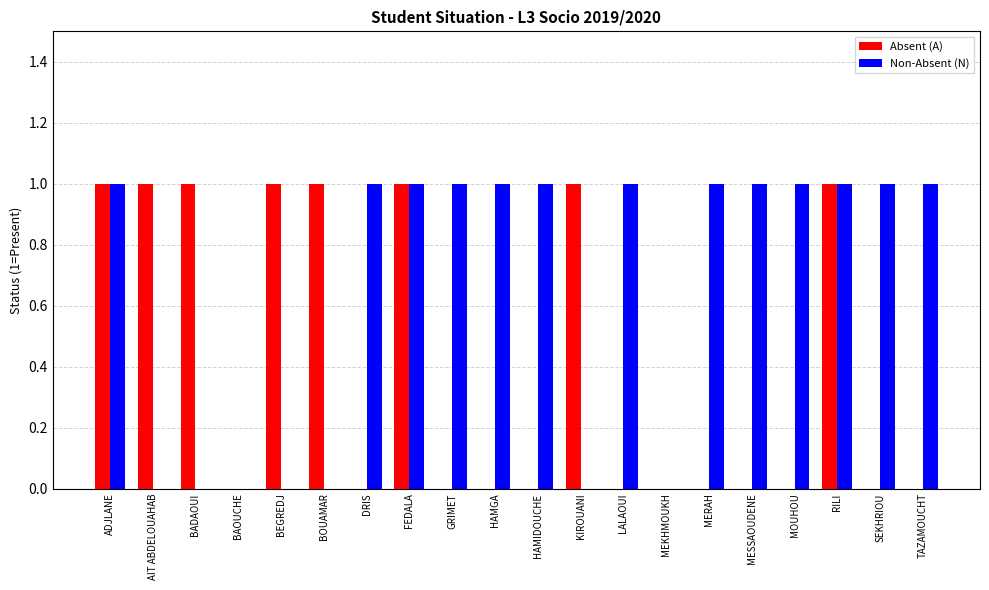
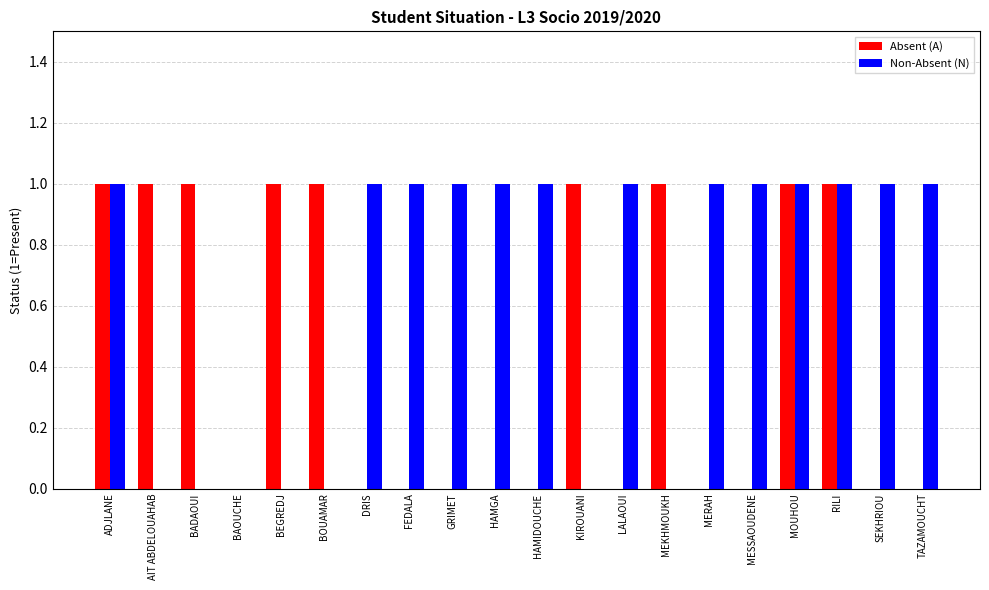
Absent (A), FEDALA: 1 -> 0
Absent (A), MEKHMOUKH: 0 -> 1
Absent (A), MOUHOU: 0 -> 1
